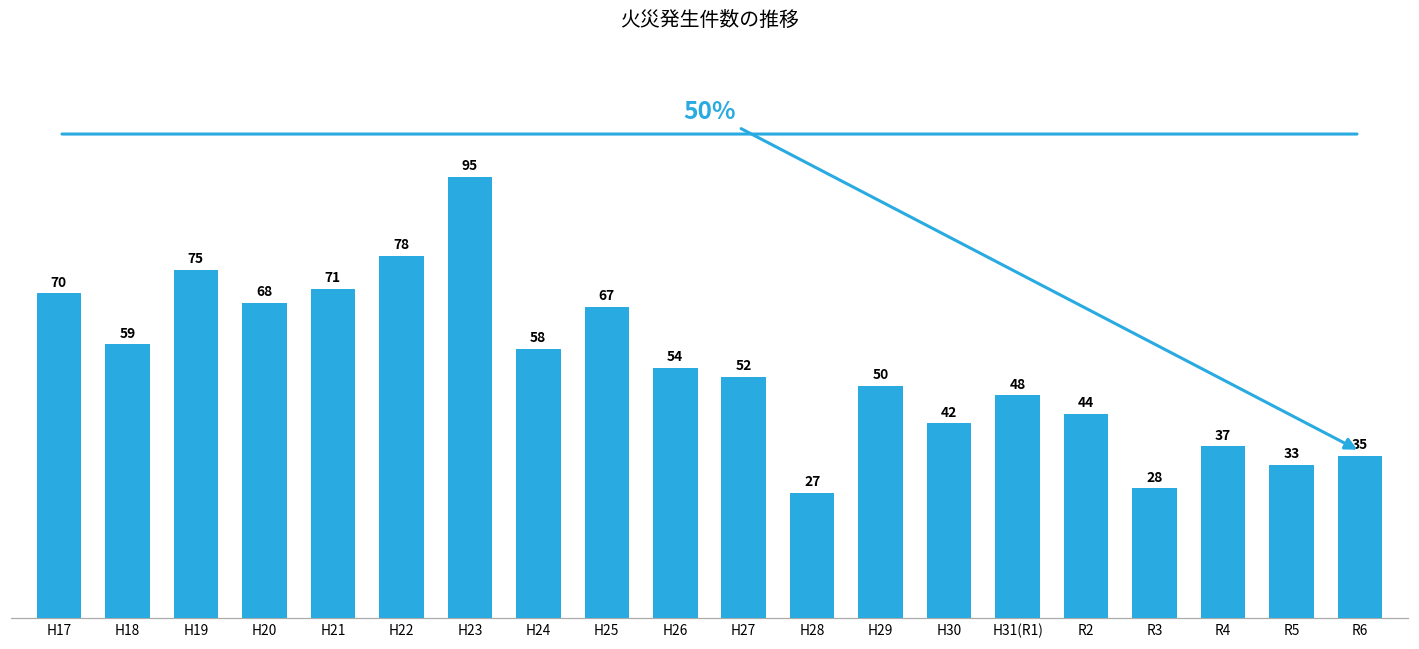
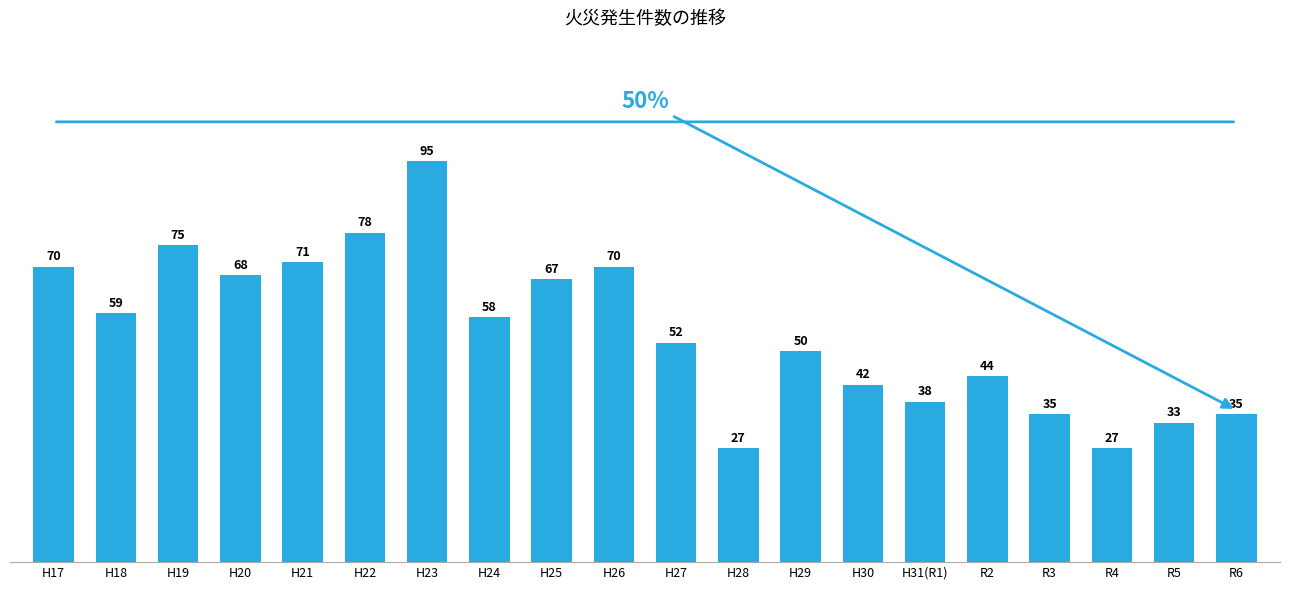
H26: 54 -> 70
H31(R1): 48 -> 38
R3: 28 -> 35
R4: 37 -> 27
